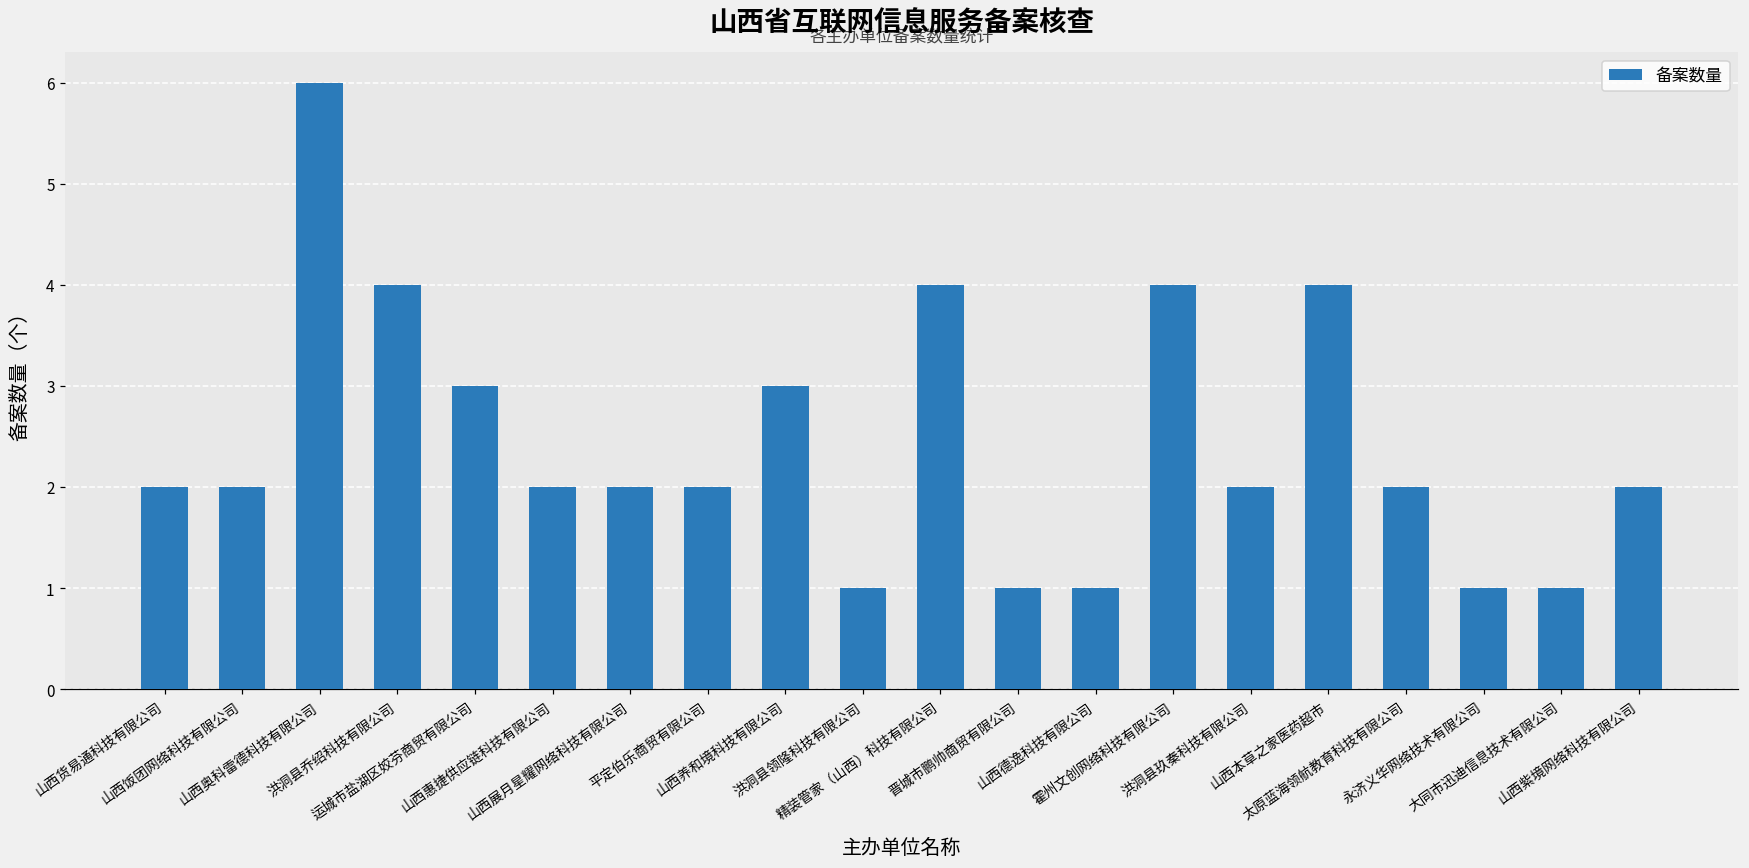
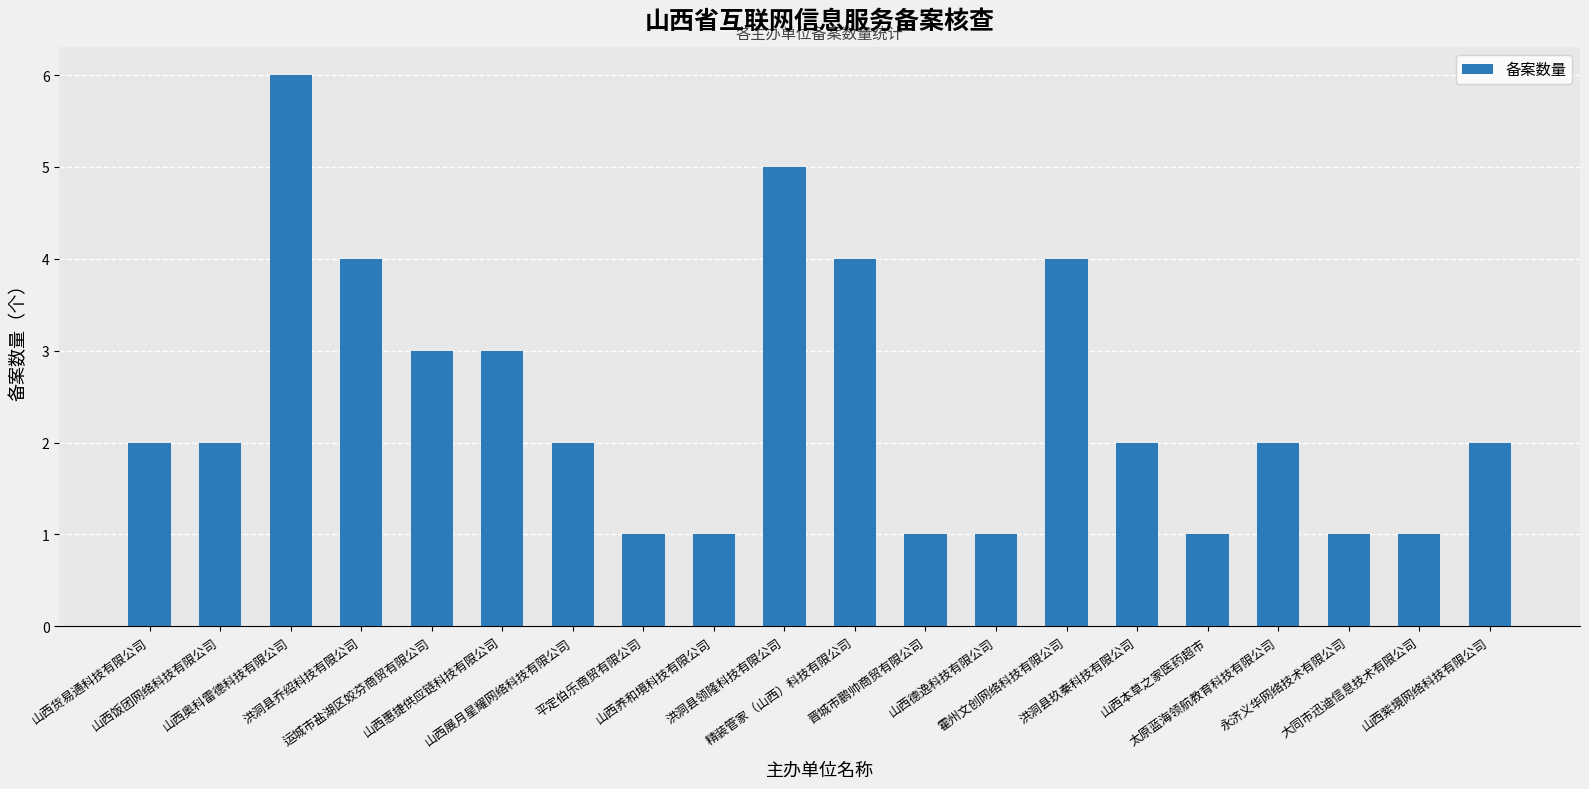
山西惠捷供应链科技有限公司: 2 -> 3
平定伯乐商贸有限公司: 2 -> 1
山西养和境科技有限公司: 3 -> 1
洪洞县领隆科技有限公司: 1 -> 5
山西本草之家医药超市: 4 -> 1
